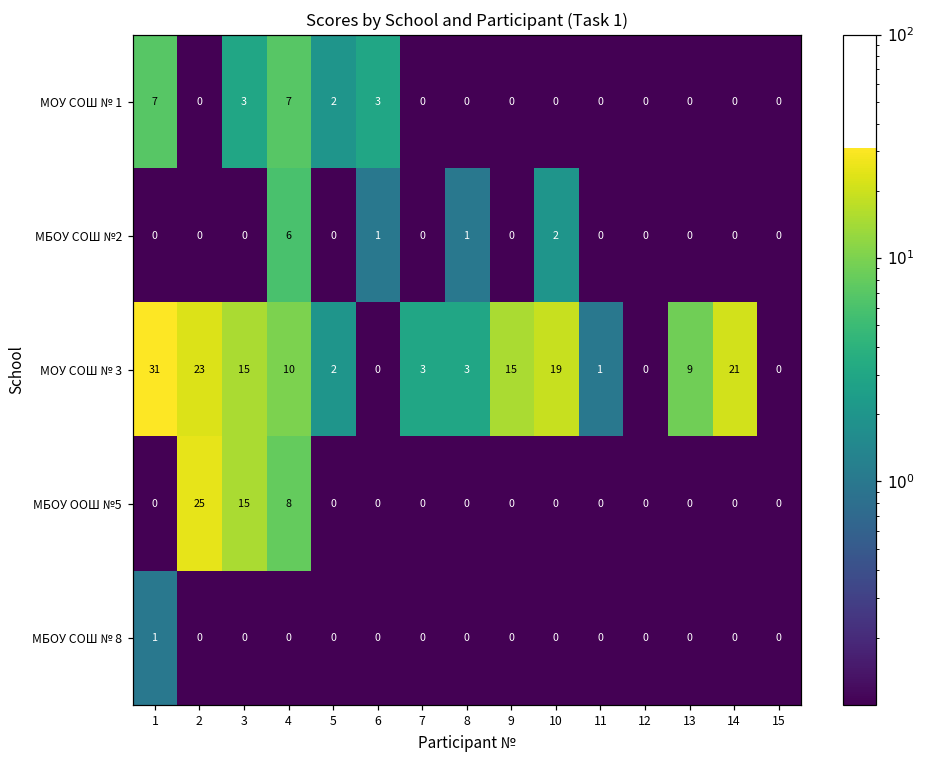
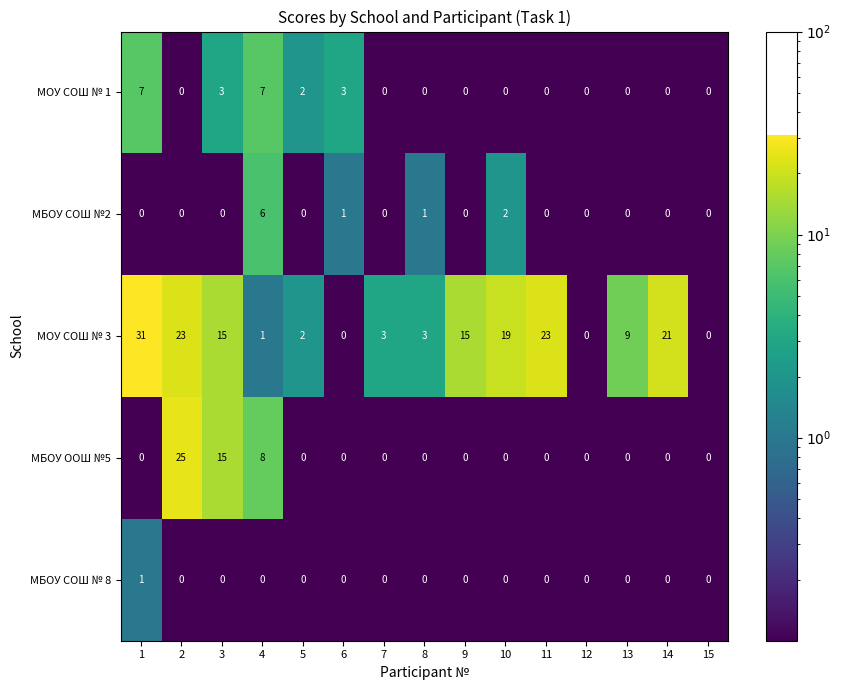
МОУ СОШ № 3, 4: 10 -> 1
МОУ СОШ № 3, 11: 1 -> 23
